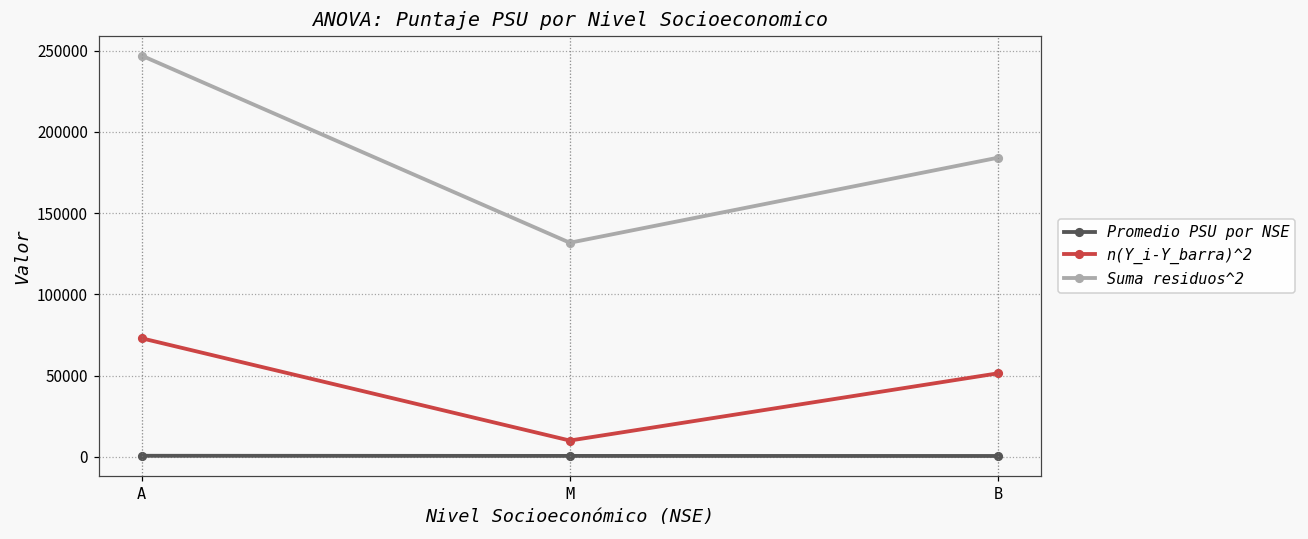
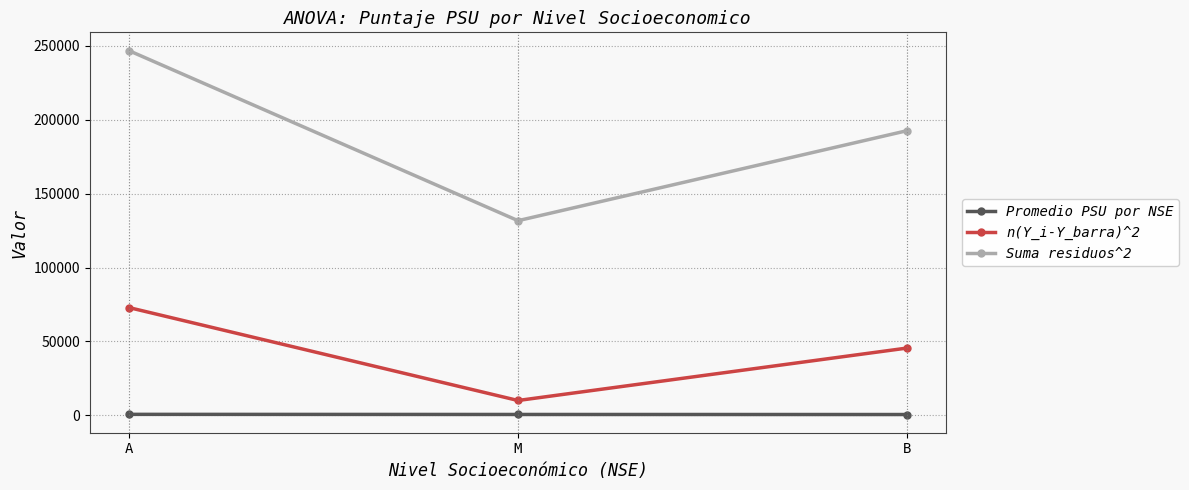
n(Y_i-Y_barra)^2, B: 51000 -> 46000
Suma residuos^2, B: 184000 -> 193000
